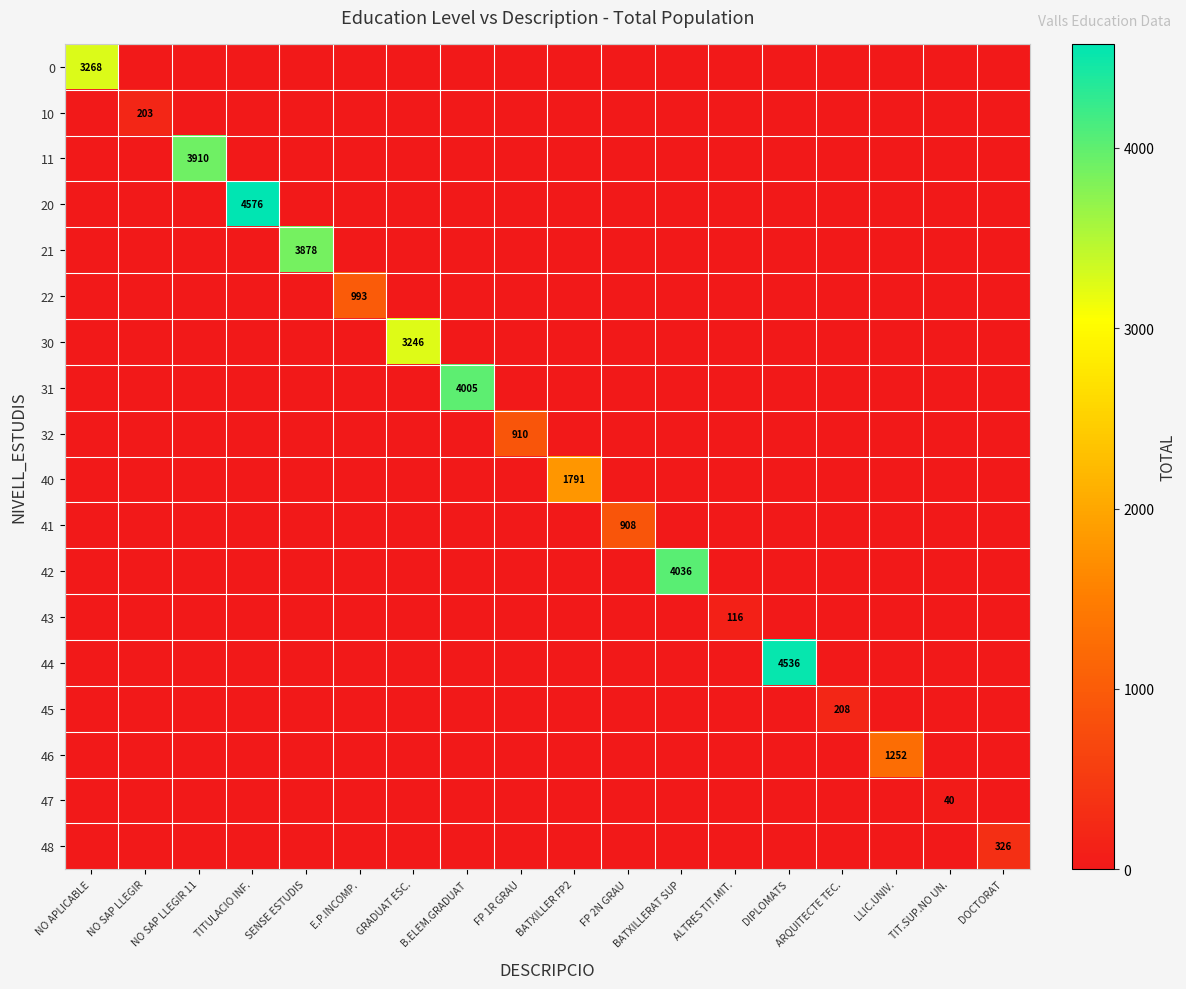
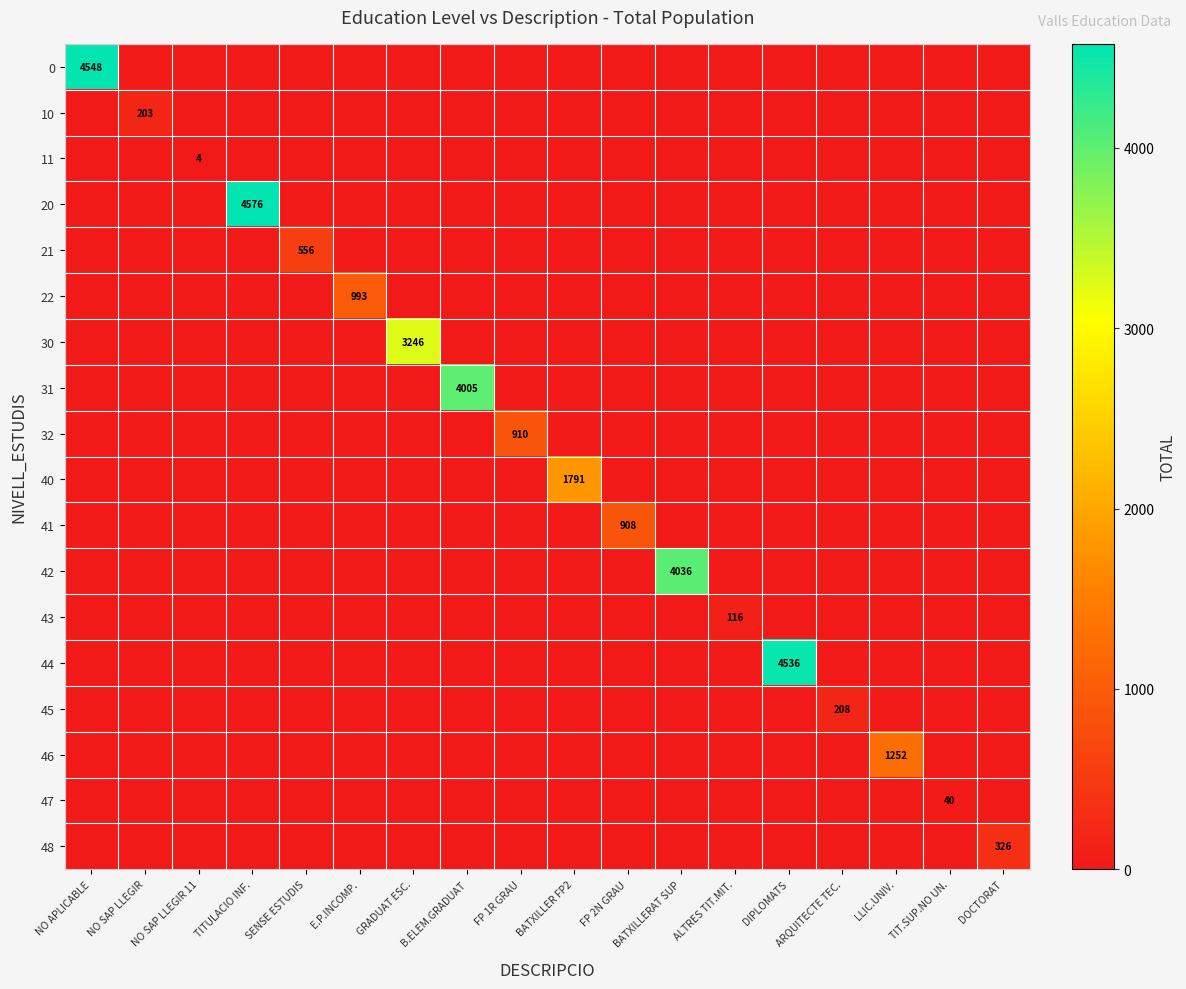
0, NO APLICABLE: 3268 -> 4548
11, NO SAP LLEGIR 11: 3910 -> 4
21, SENSE ESTUDIS: 3878 -> 556
